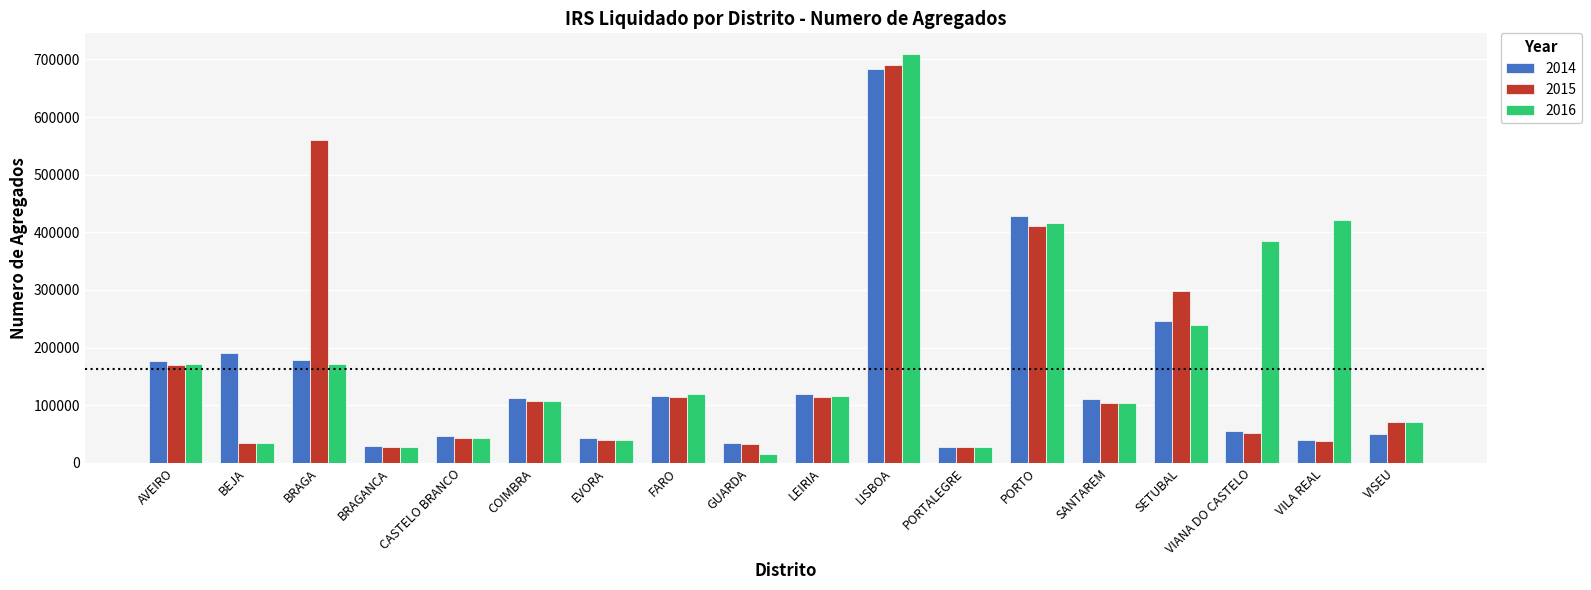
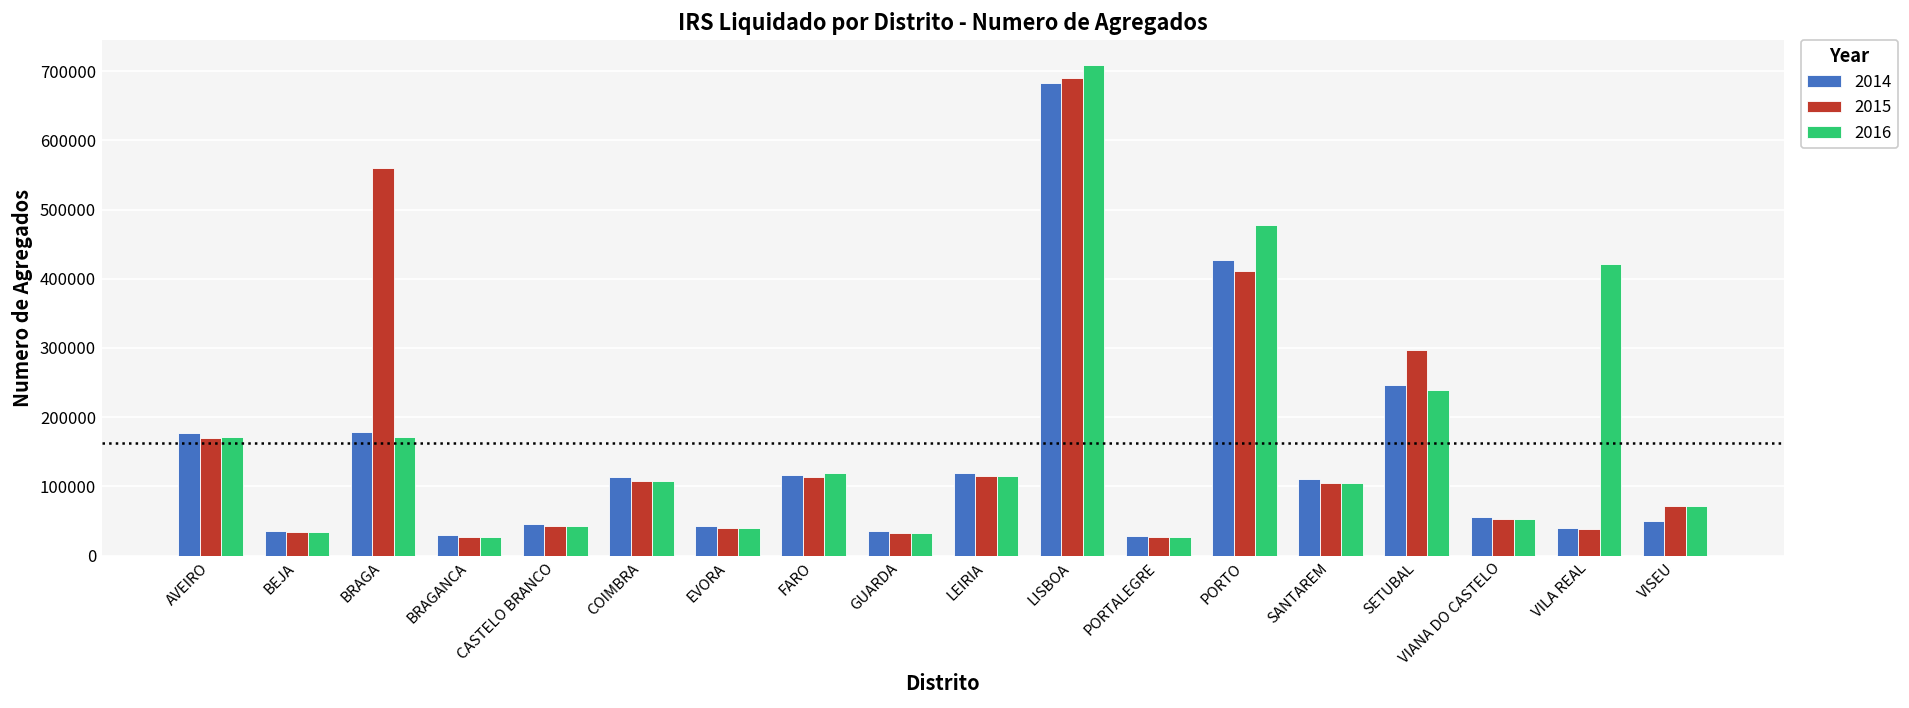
2014, BEJA: 190000 -> 40000
2016, GUARDA: 20000 -> 30000
2016, PORTO: 420000 -> 480000
2016, VIANA DO CASTELO: 390000 -> 50000
